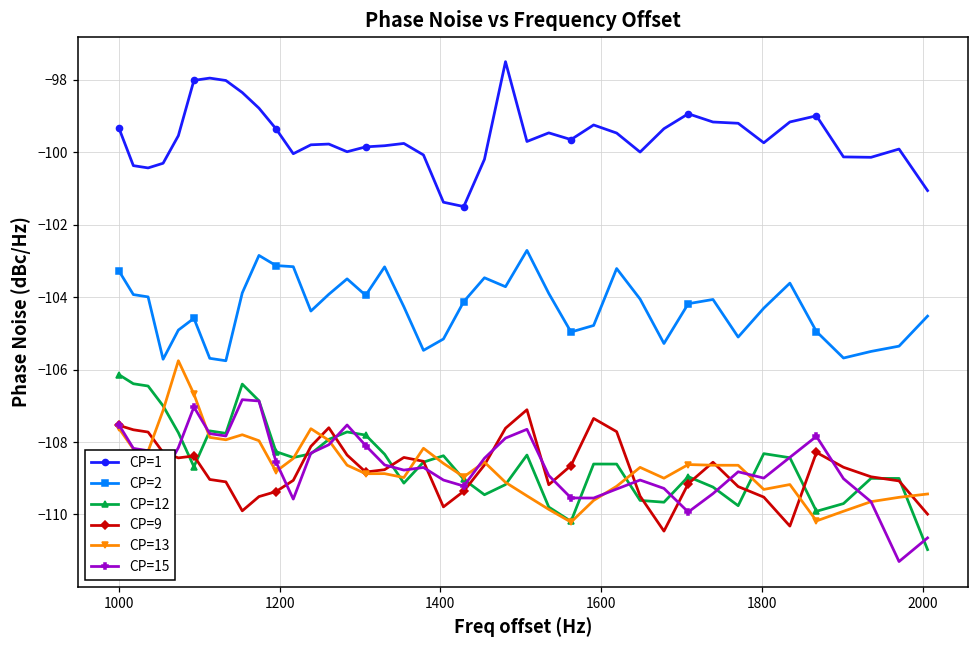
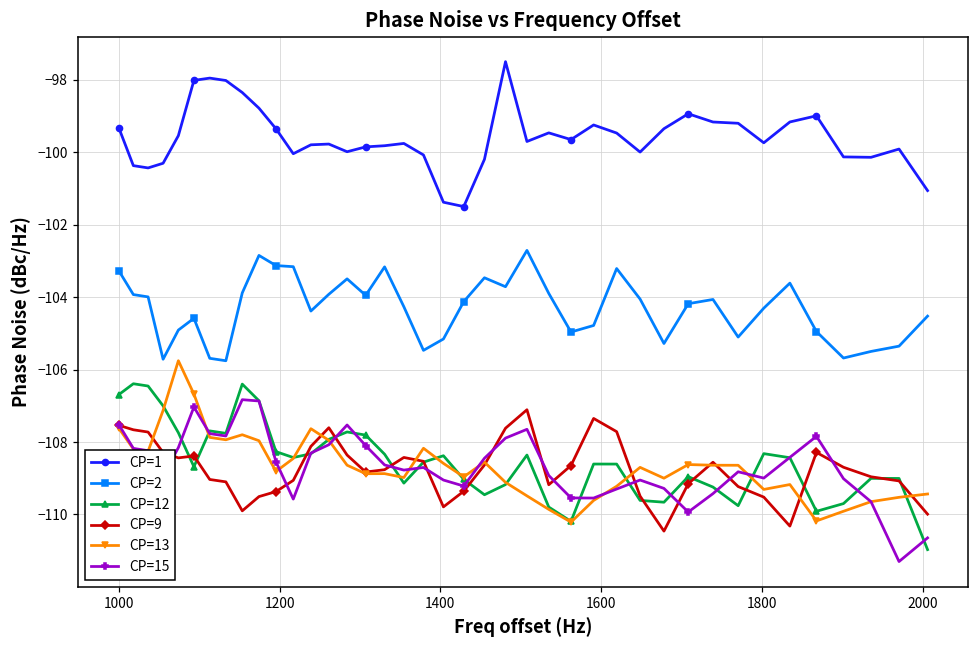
CP=12, 1000: -106.1 -> -106.7
